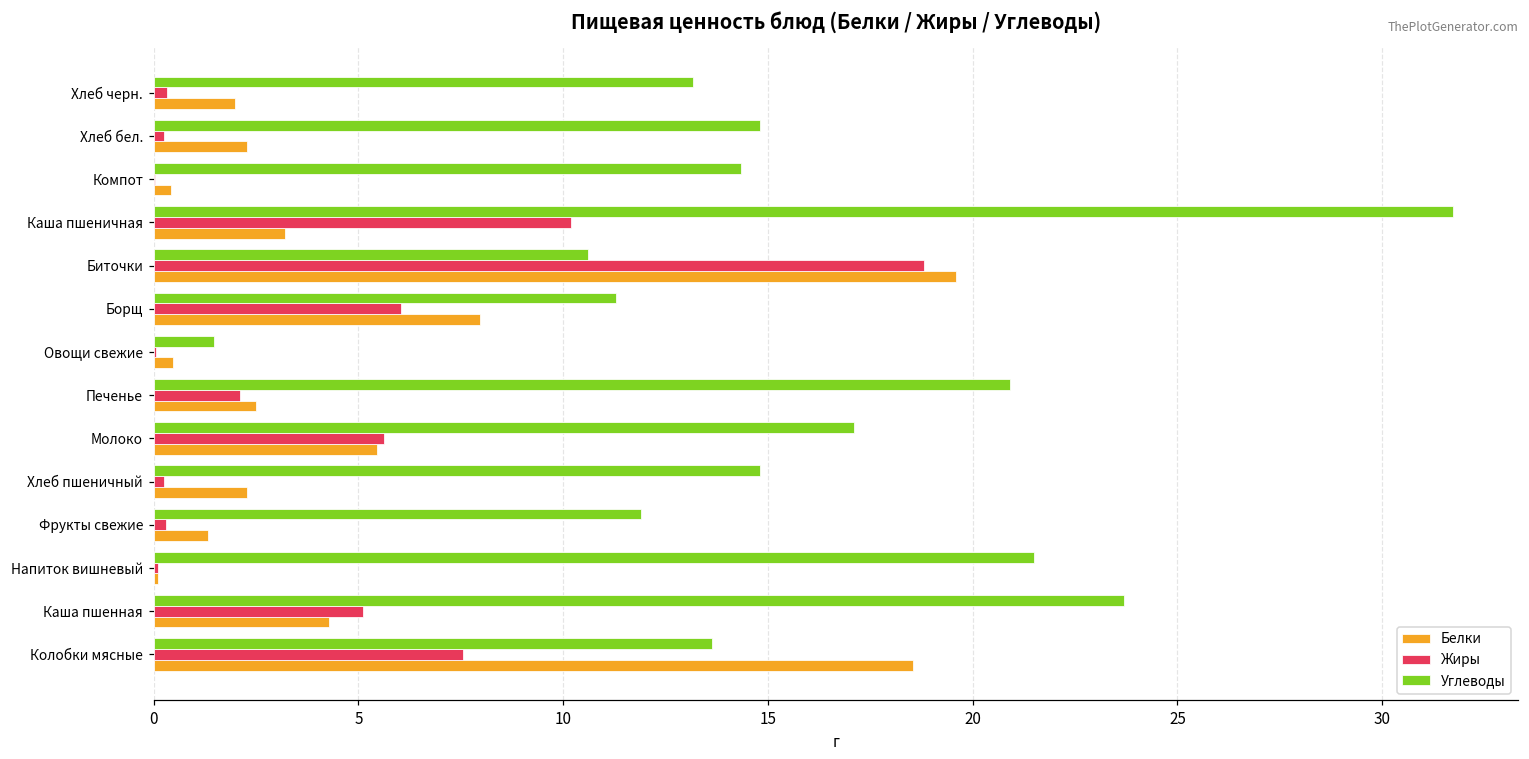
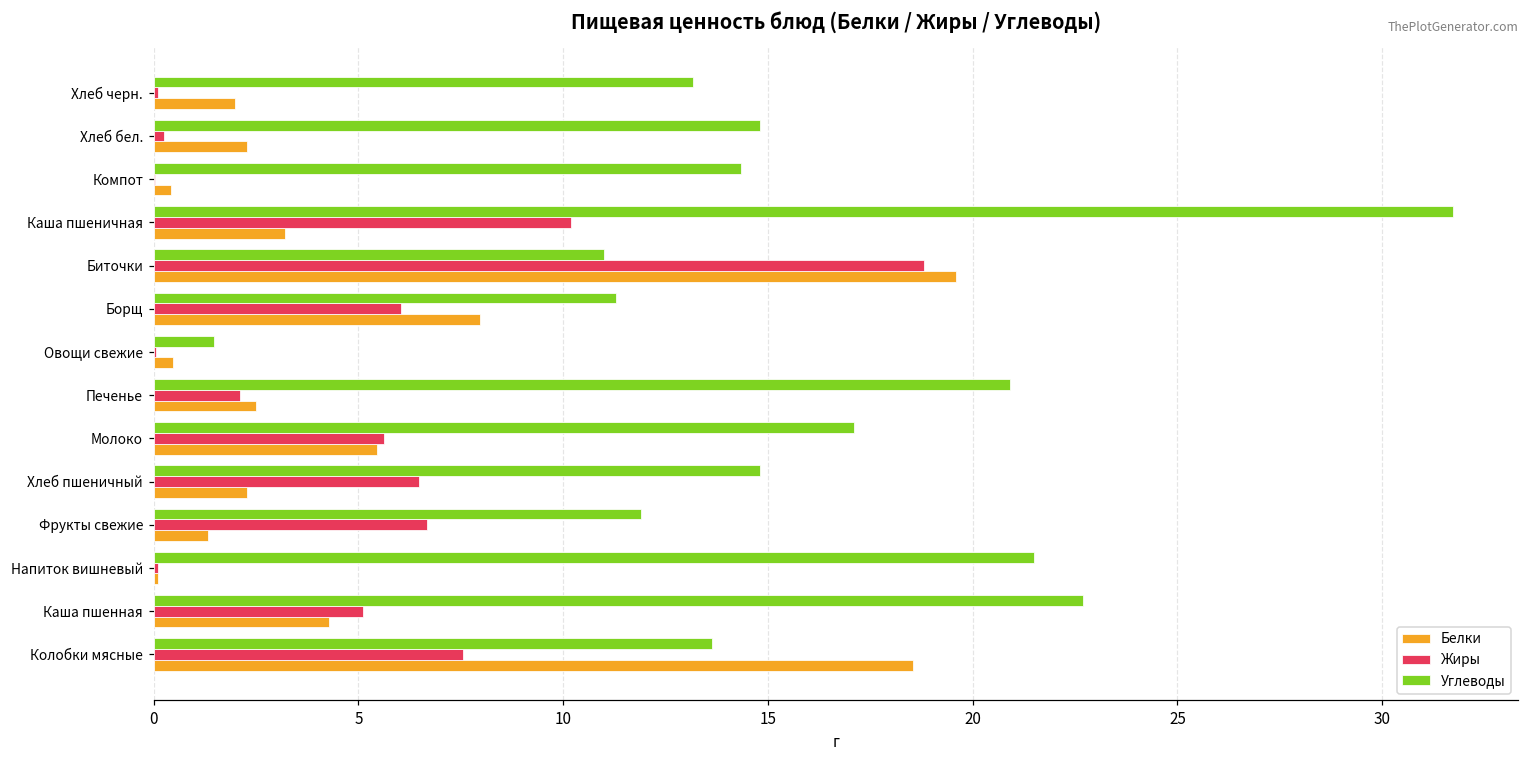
Жиры, Хлеб черн.: 0.3 -> 0.1
Углеводы, Биточки: 10.6 -> 11.0
Жиры, Хлеб пшеничный: 0.2 -> 6.5
Жиры, Фрукты свежие: 0.3 -> 6.7
Углеводы, Каша пшенная: 23.7 -> 22.7
